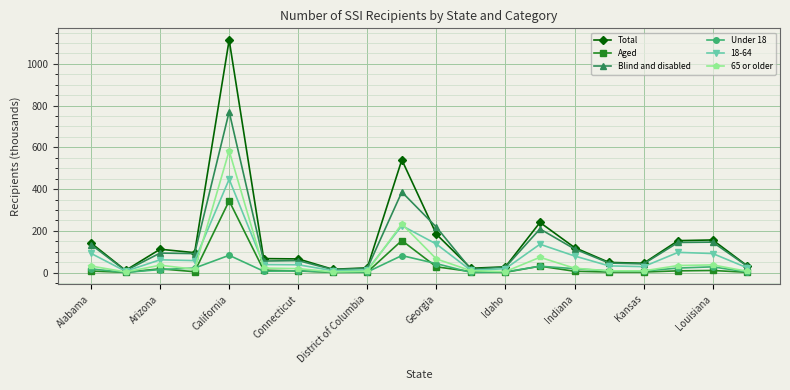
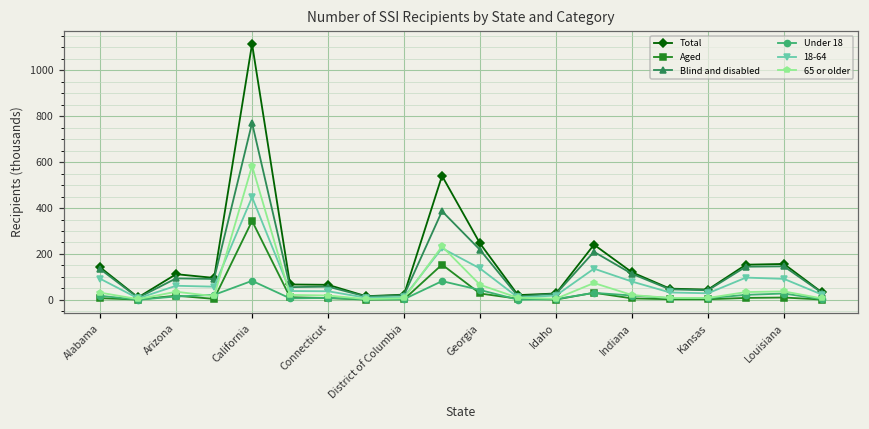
Total, Georgia: 180 -> 250
